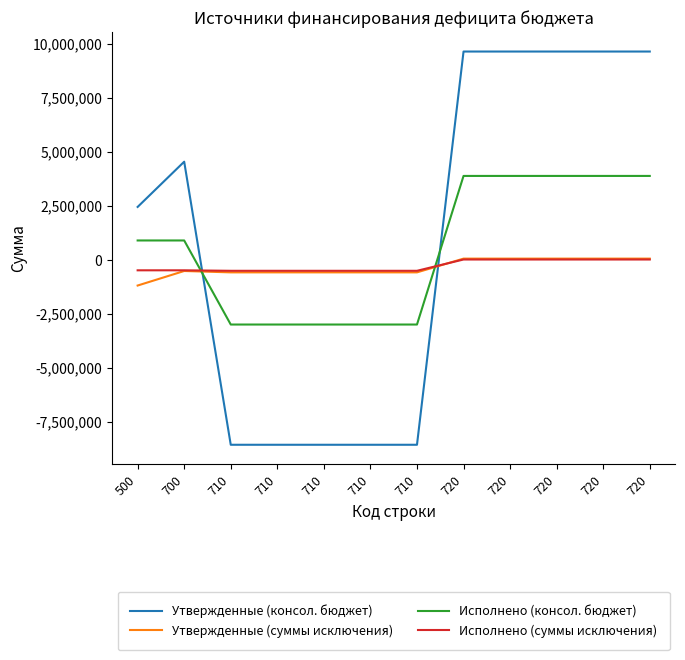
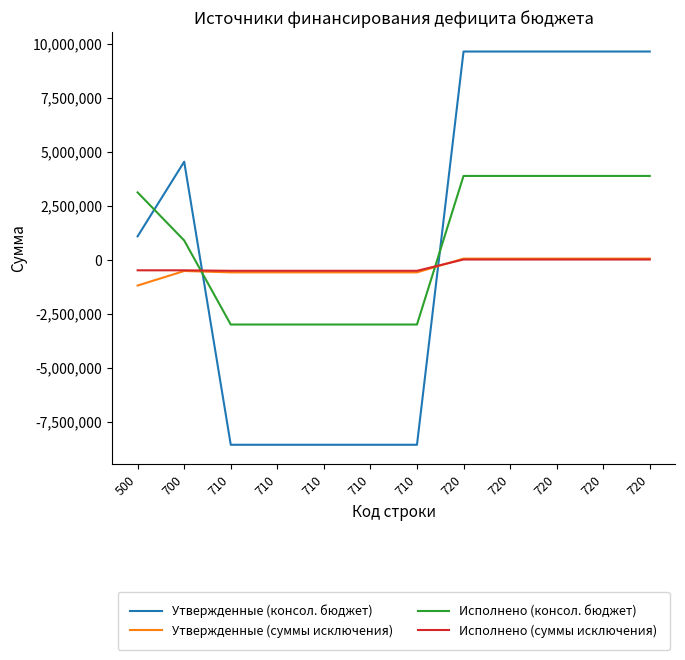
Утвержденные (консол. бюджет), 500: 2,500,000 -> 1,100,000
Исполнено (консол. бюджет), 500: 900,000 -> 3,100,000
